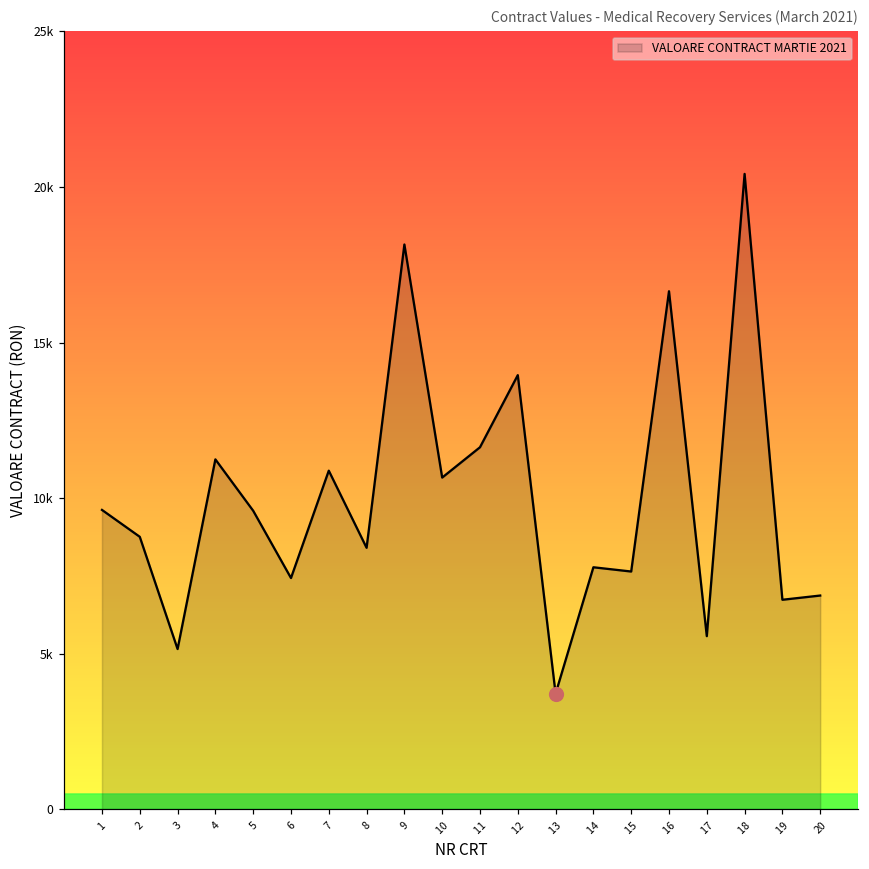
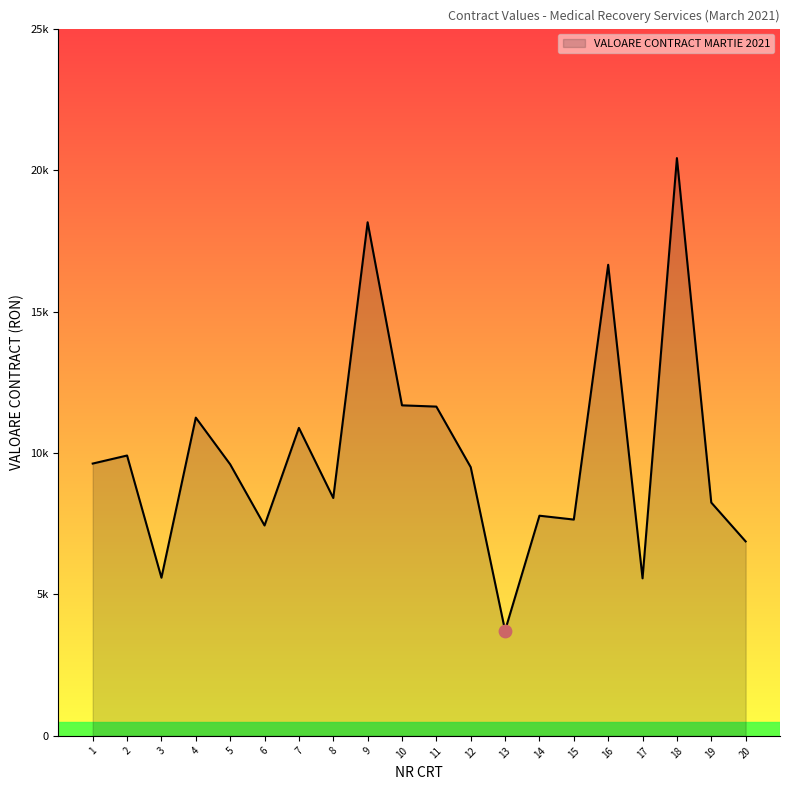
VALOARE CONTRACT MARTIE 2021, 2: 8800 -> 9900
VALOARE CONTRACT MARTIE 2021, 3: 5200 -> 5600
VALOARE CONTRACT MARTIE 2021, 10: 10700 -> 11700
VALOARE CONTRACT MARTIE 2021, 12: 14000 -> 9500
VALOARE CONTRACT MARTIE 2021, 19: 6700 -> 8200
